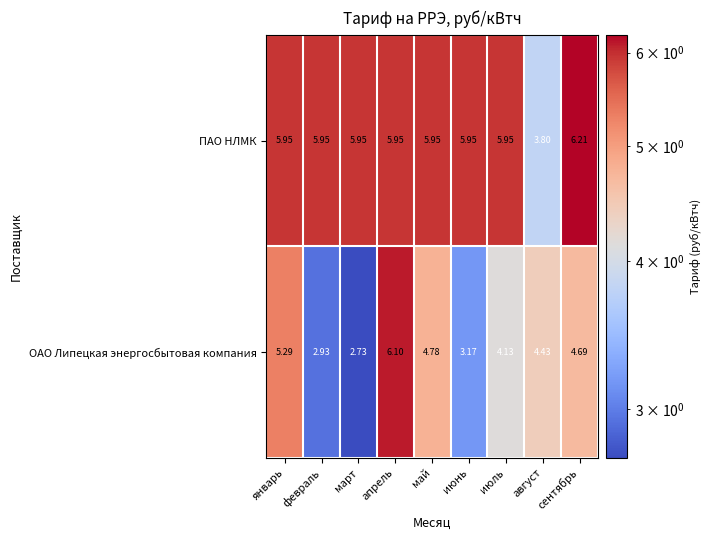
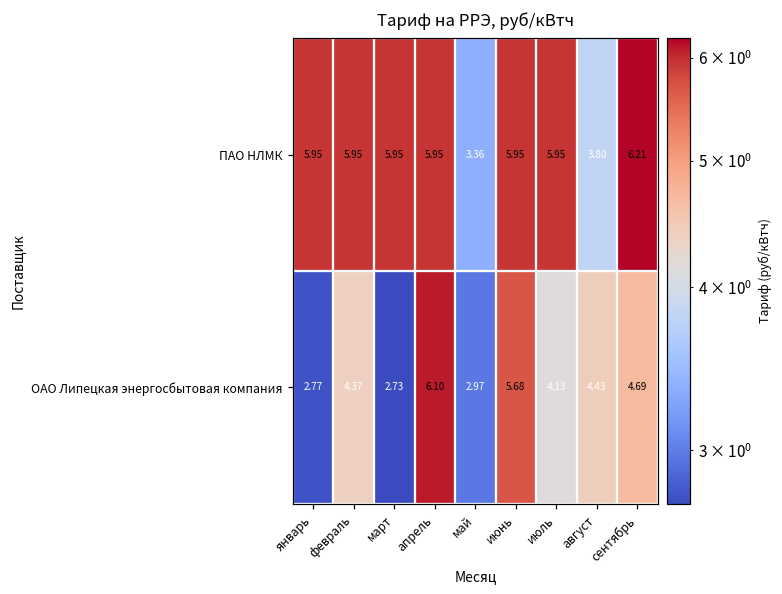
ПАО НЛМК, май: 5.95 -> 3.36
ОАО Липецкая энергосбытовая компания, январь: 5.29 -> 2.77
ОАО Липецкая энергосбытовая компания, февраль: 2.93 -> 4.37
ОАО Липецкая энергосбытовая компания, май: 4.78 -> 2.97
ОАО Липецкая энергосбытовая компания, июнь: 3.17 -> 5.68
